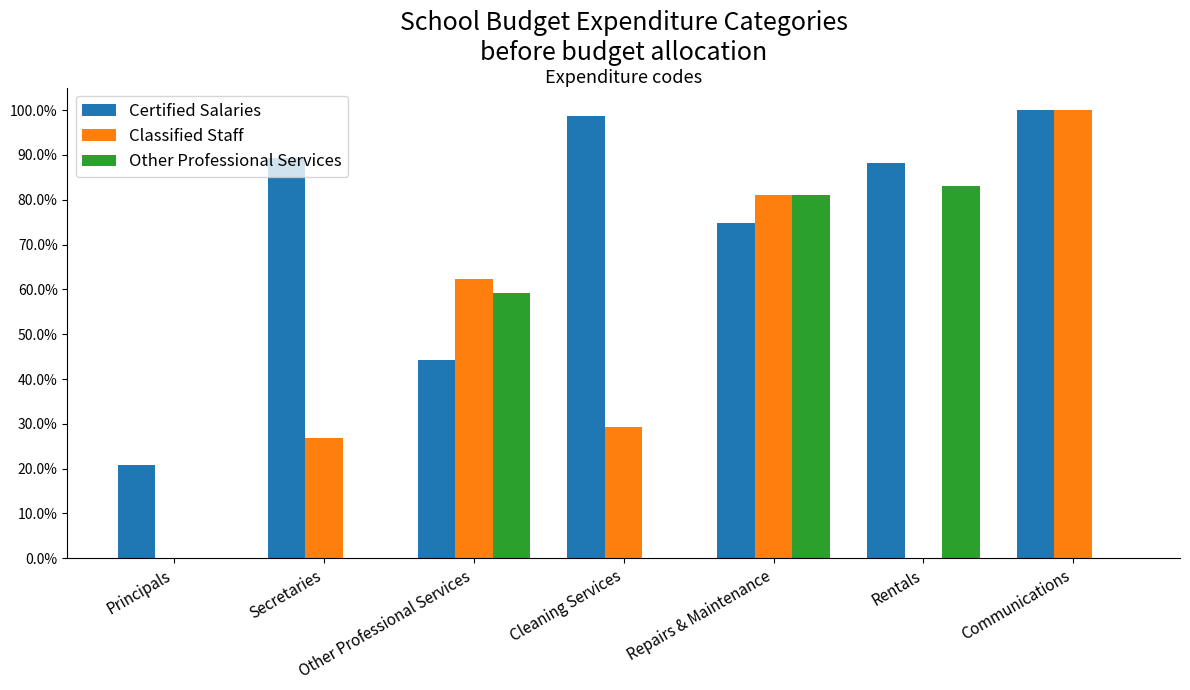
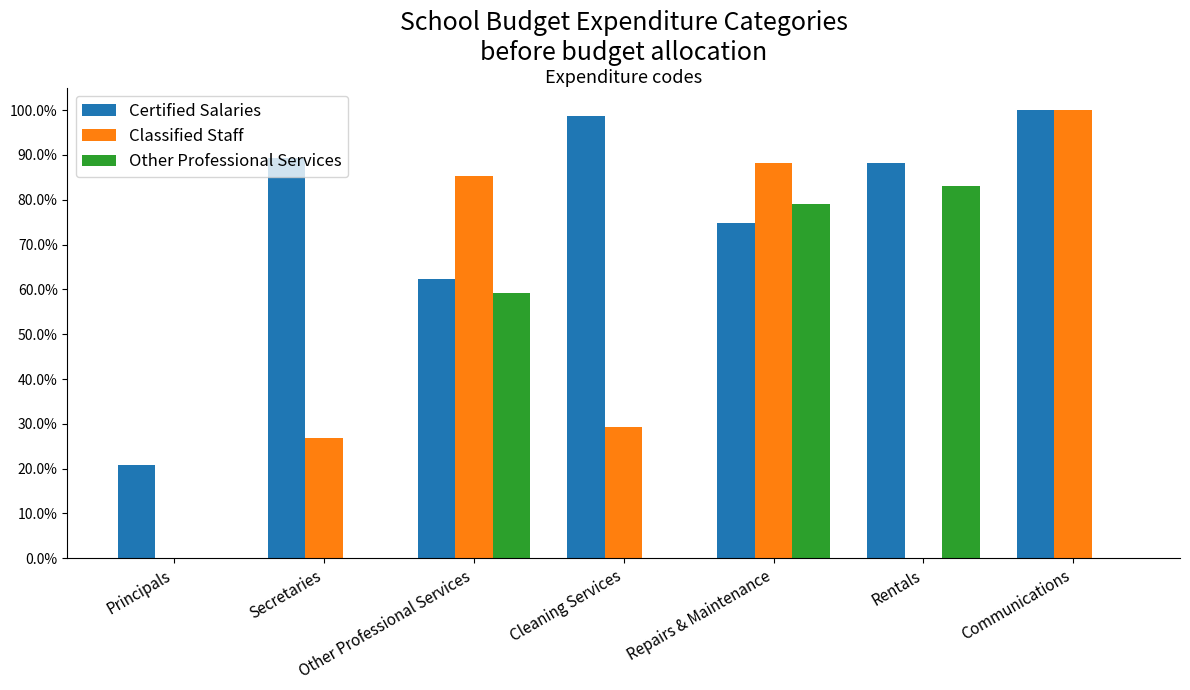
Certified Salaries, Other Professional Services: 44% -> 62%
Classified Staff, Other Professional Services: 62% -> 85%
Classified Staff, Repairs & Maintenance: 81% -> 88%
Other Professional Services, Repairs & Maintenance: 81% -> 79%
